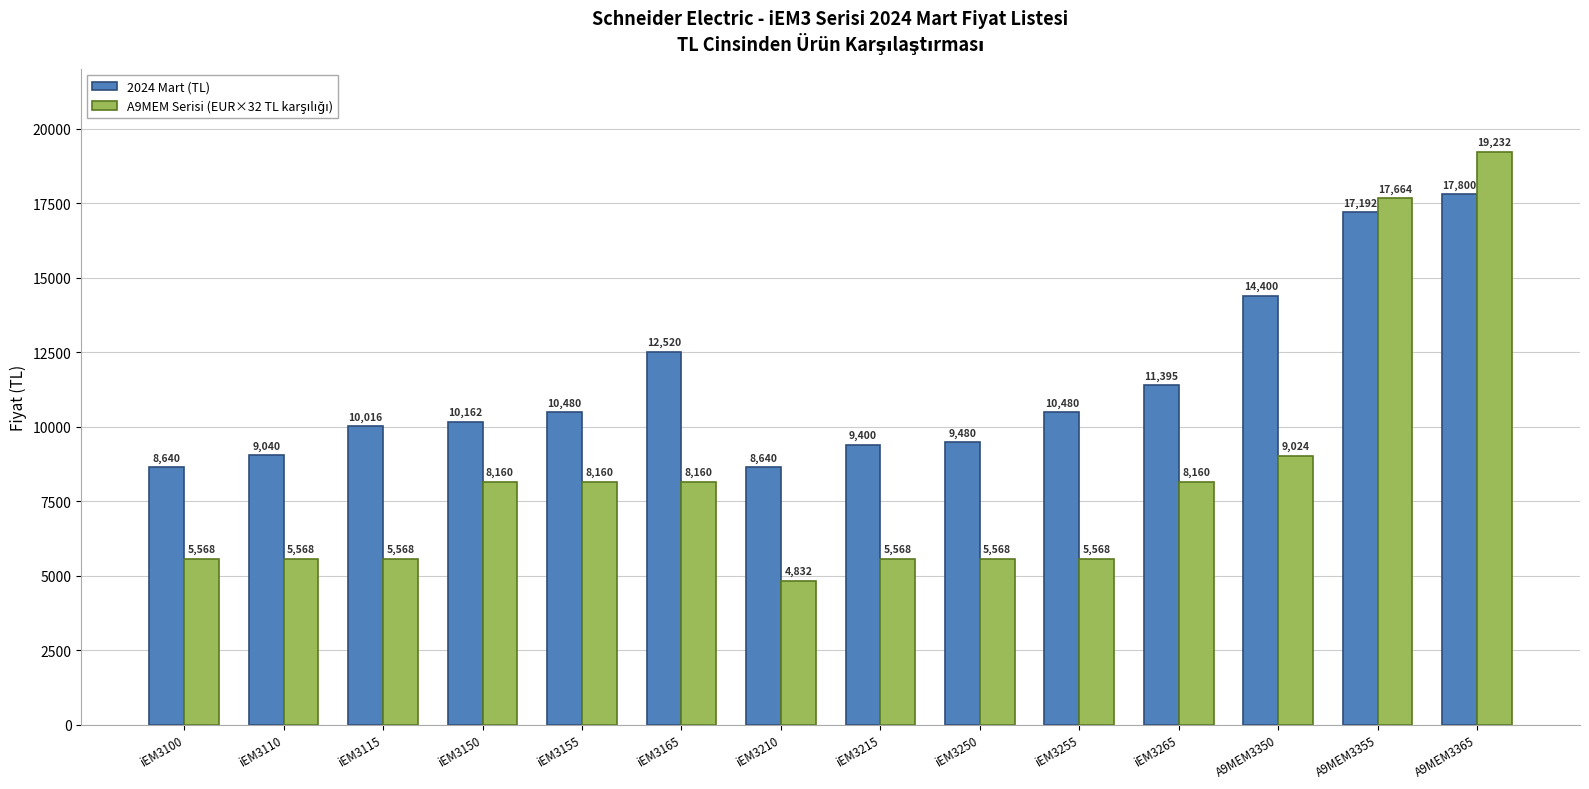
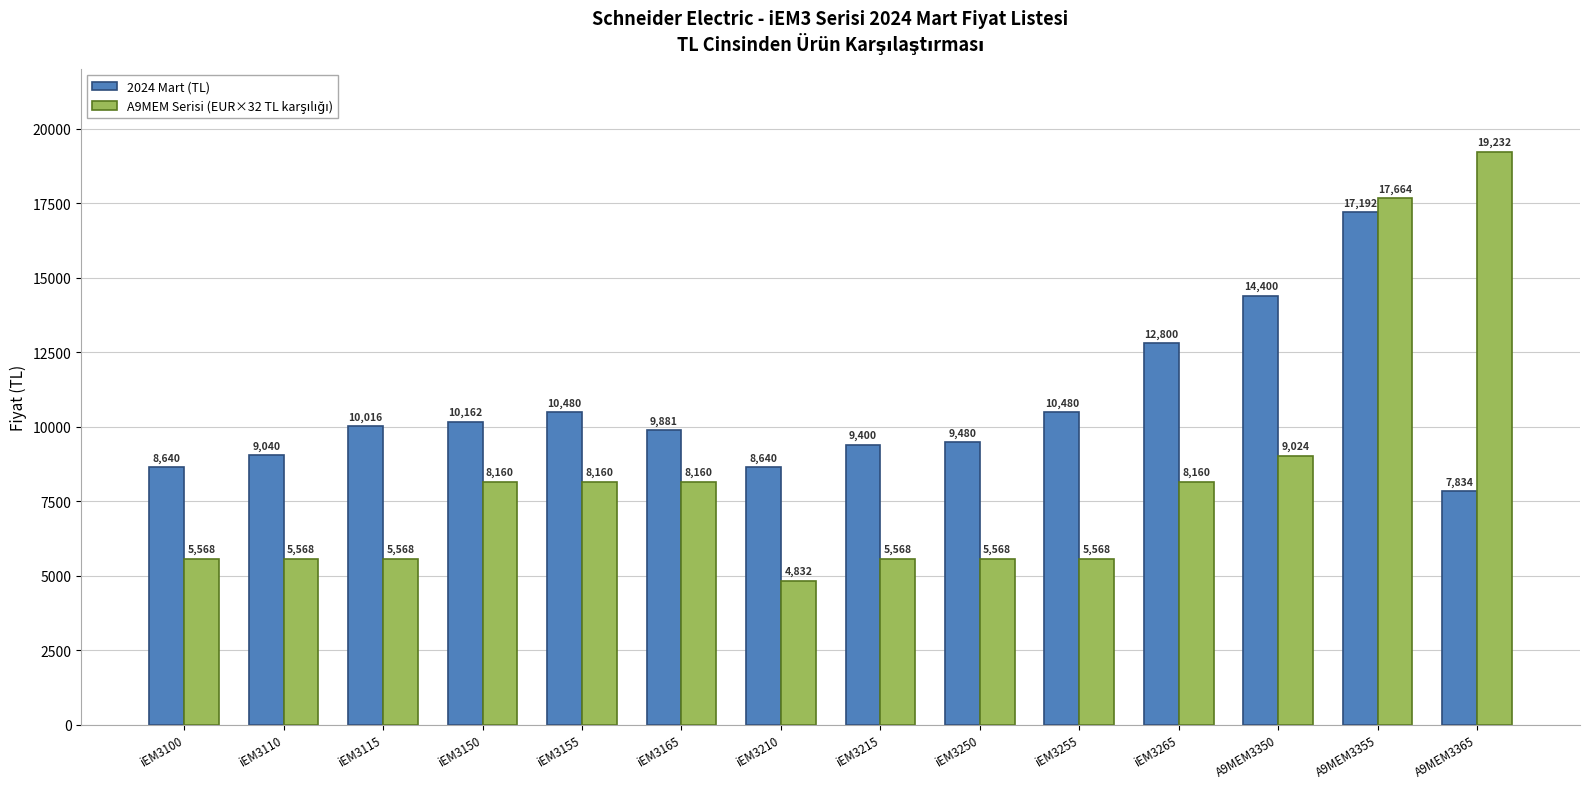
2024 Mart (TL), iEM3165: 12,520 -> 9,881
2024 Mart (TL), iEM3265: 11,395 -> 12,800
2024 Mart (TL), A9MEM3365: 17,800 -> 7,834
